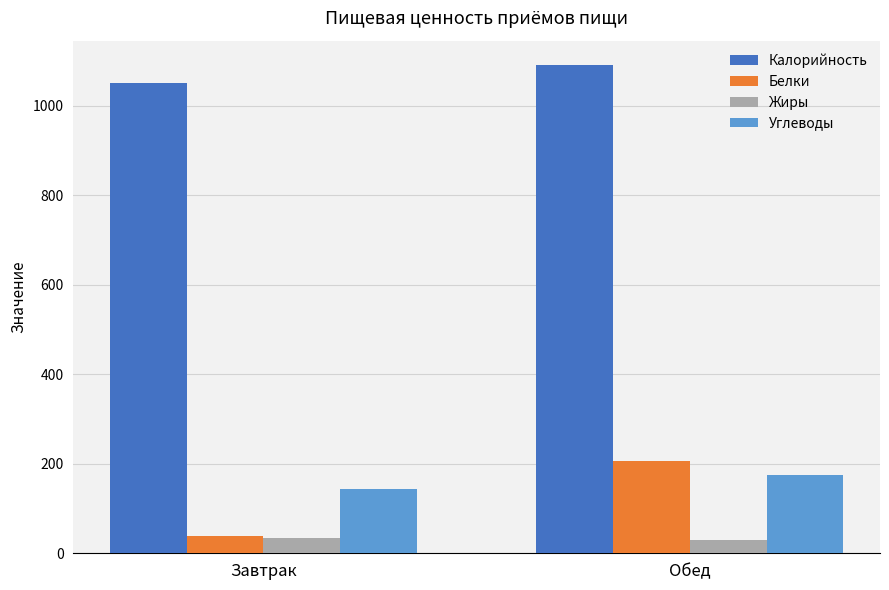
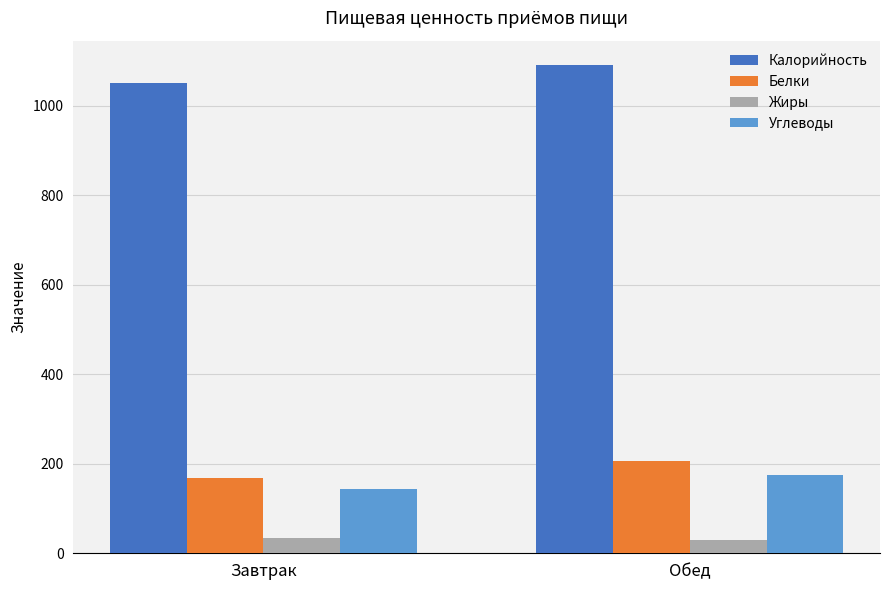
Белки, Завтрак: 40 -> 170
